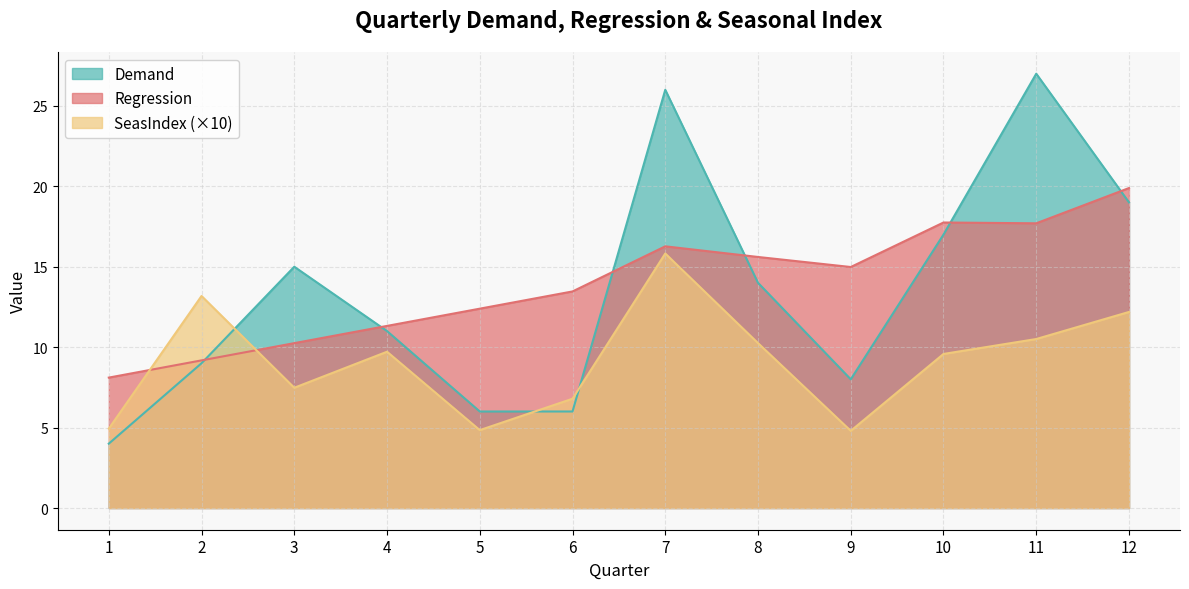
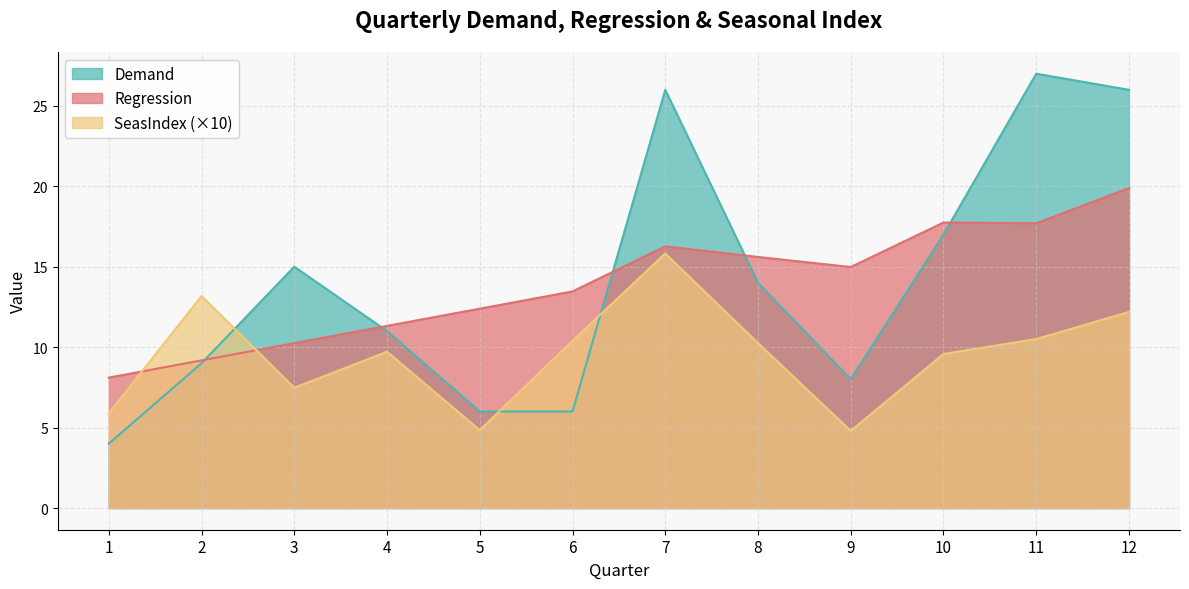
SeasIndex (×10), 1: 4.9 -> 5.9
SeasIndex (×10), 6: 6.8 -> 10.4
Demand, 12: 19 -> 26
